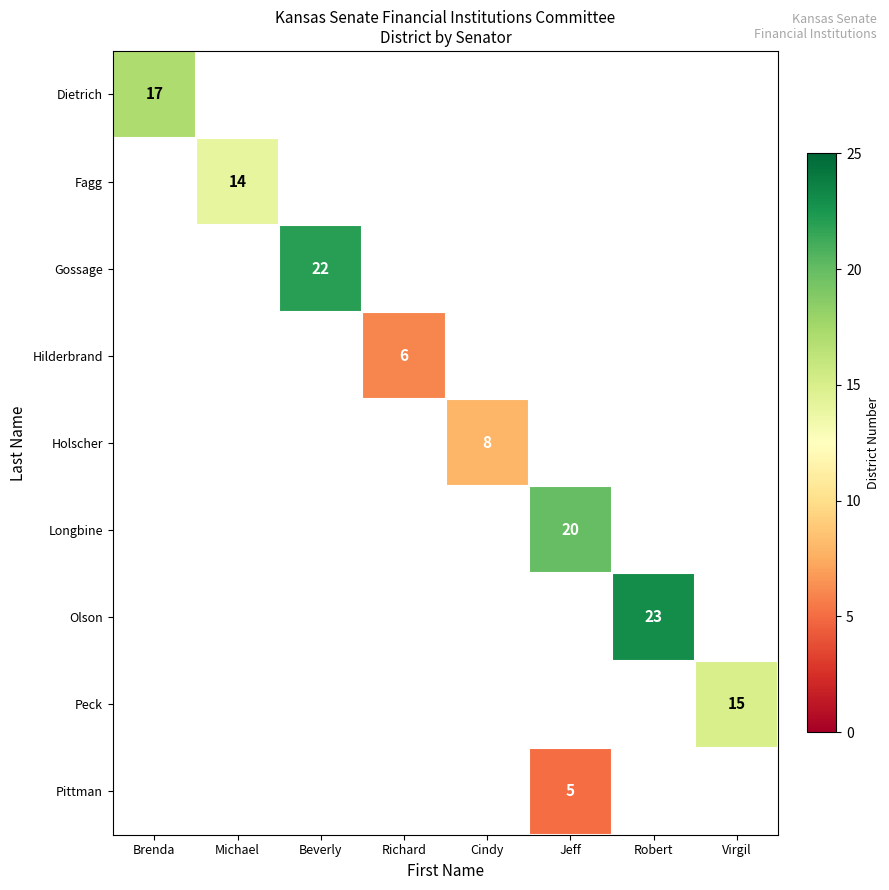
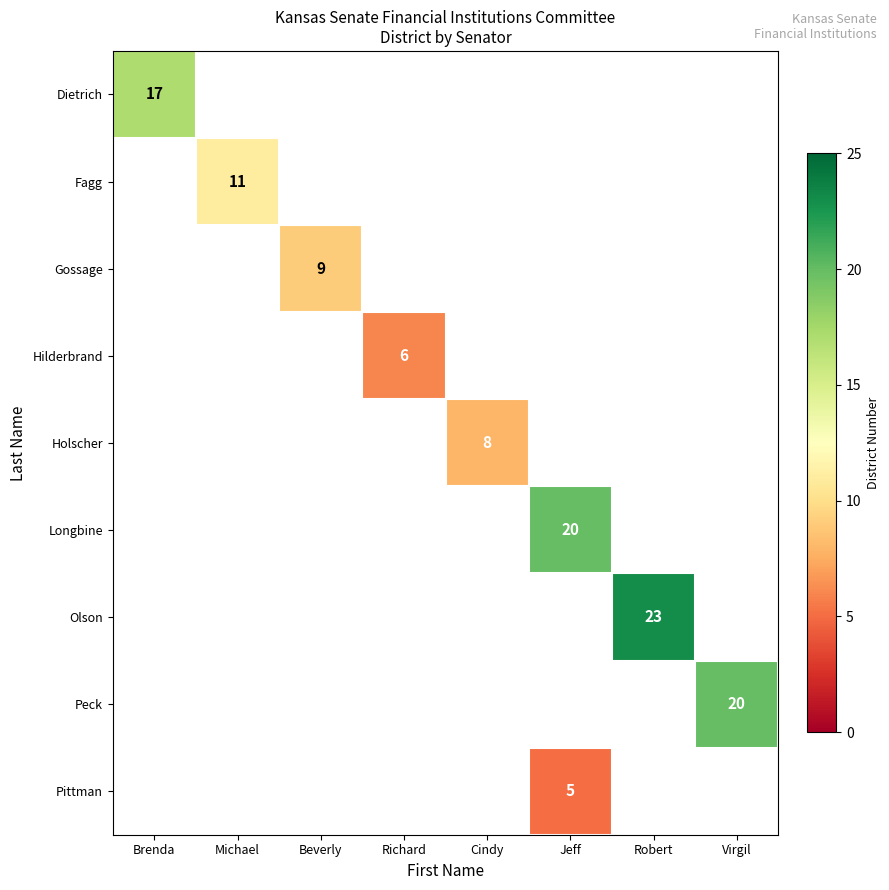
Fagg, Michael: 14 -> 11
Gossage, Beverly: 22 -> 9
Peck, Virgil: 15 -> 20
